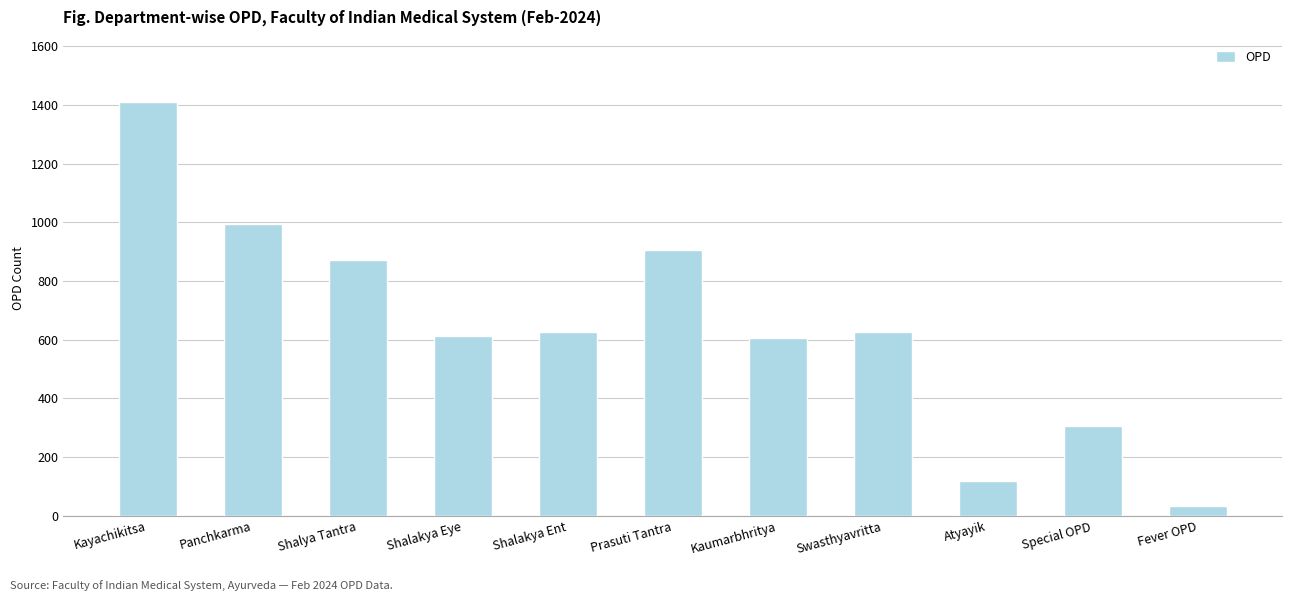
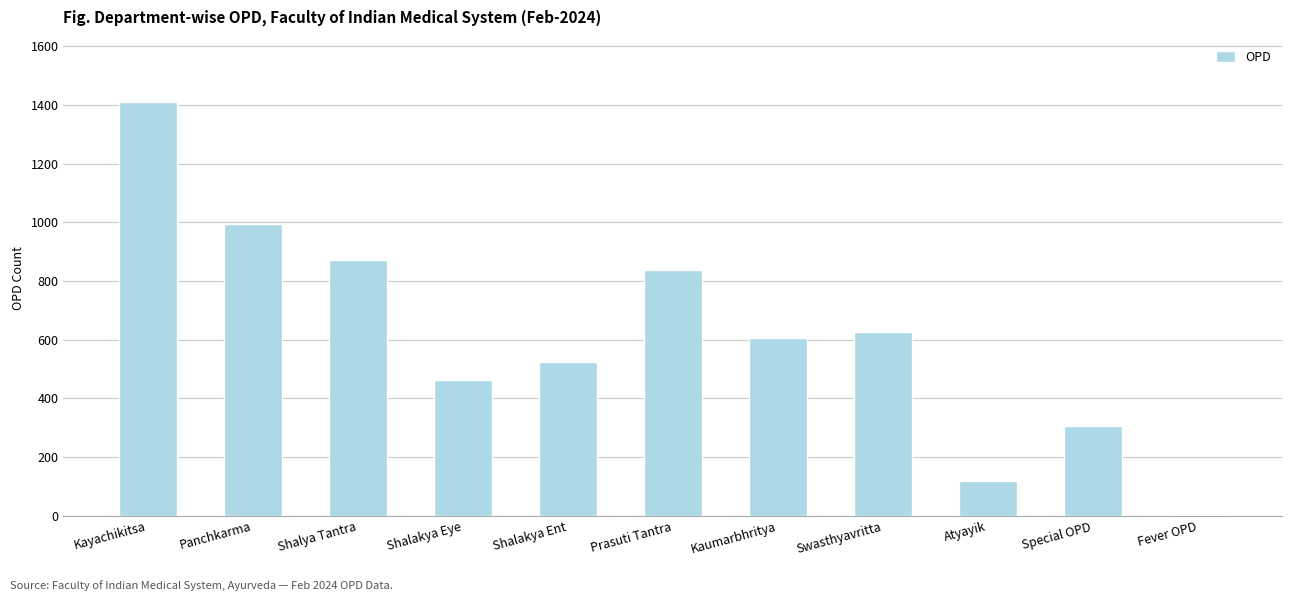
Shalakya Eye: 610 -> 460
Shalakya Ent: 630 -> 520
Prasuti Tantra: 910 -> 840
Fever OPD: 30 -> 0
